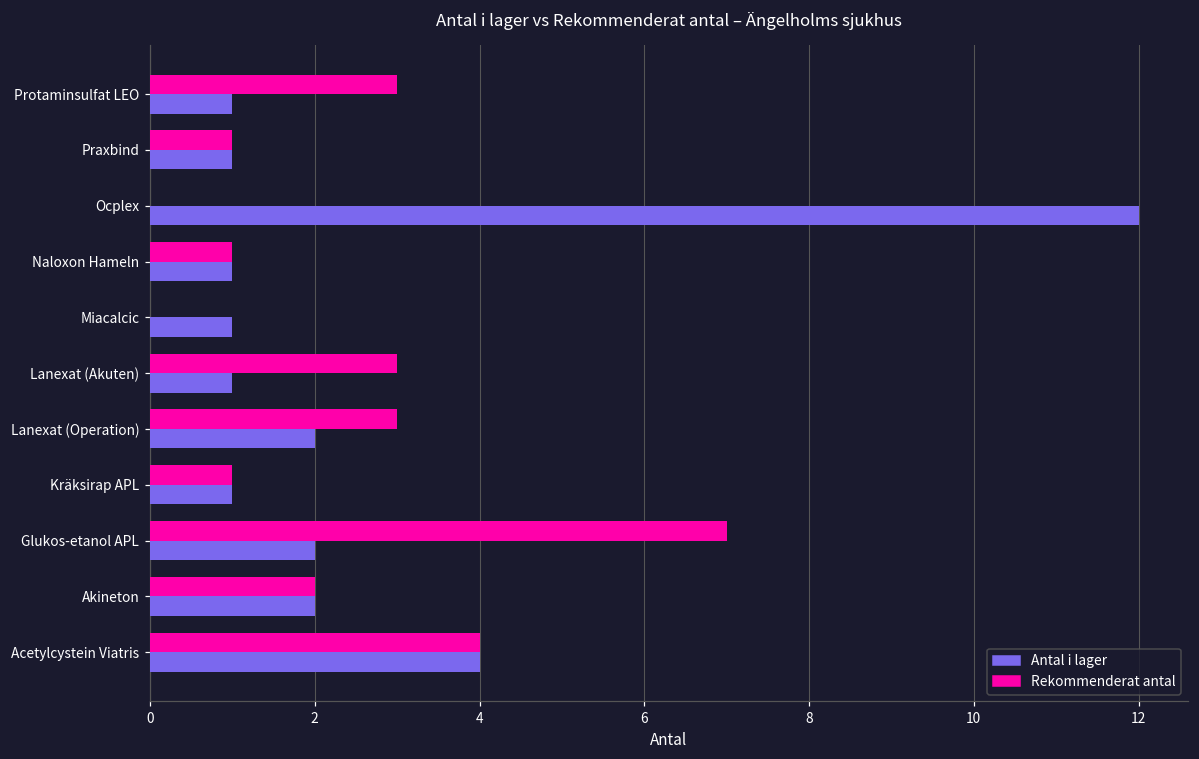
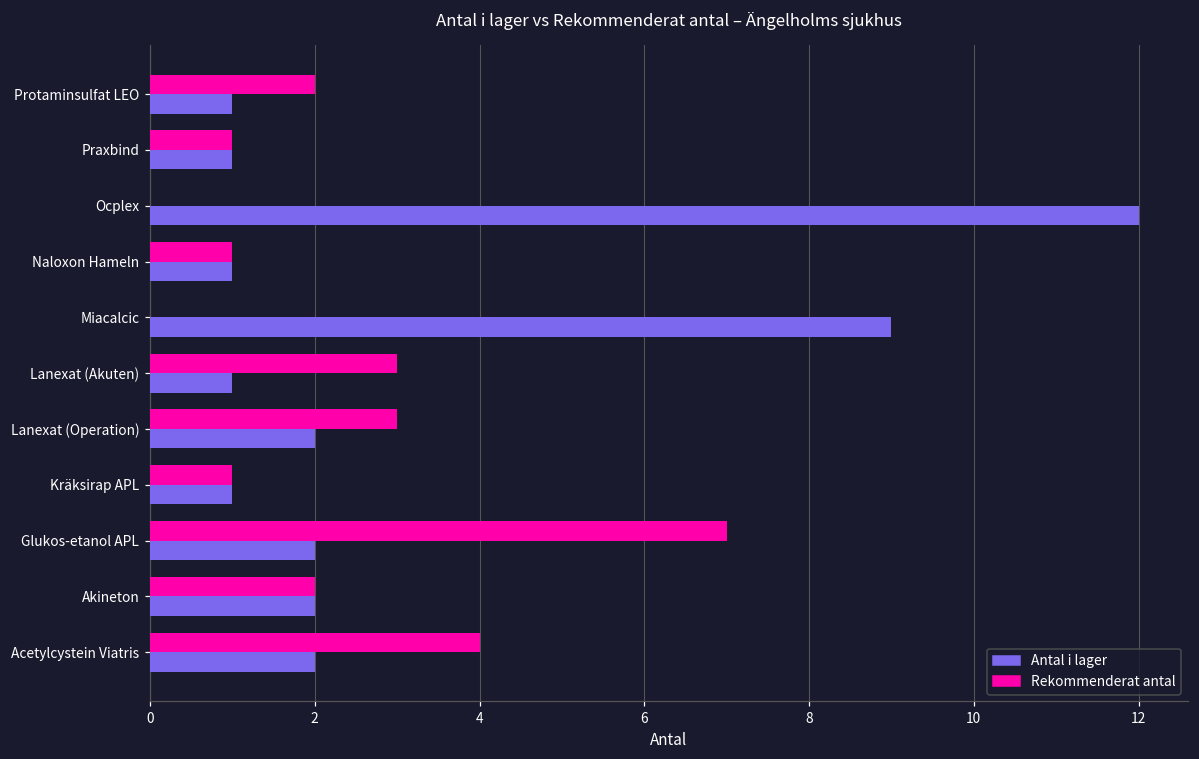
Rekommenderat antal, Protaminsulfat LEO: 3 -> 2
Antal i lager, Miacalcic: 1 -> 9
Antal i lager, Acetylcystein Viatris: 4 -> 2
